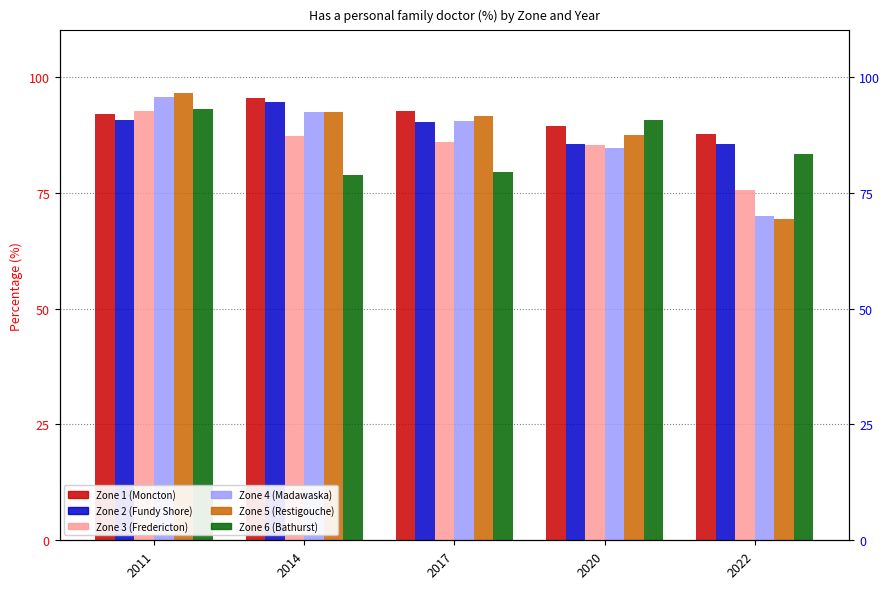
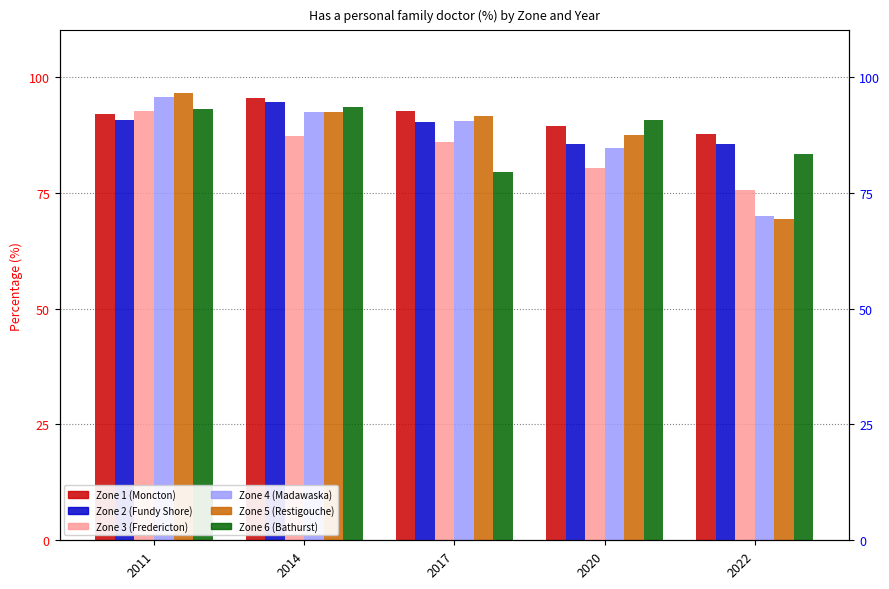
Zone 6 (Bathurst), 2014: 79 -> 94
Zone 3 (Fredericton), 2020: 85 -> 80
